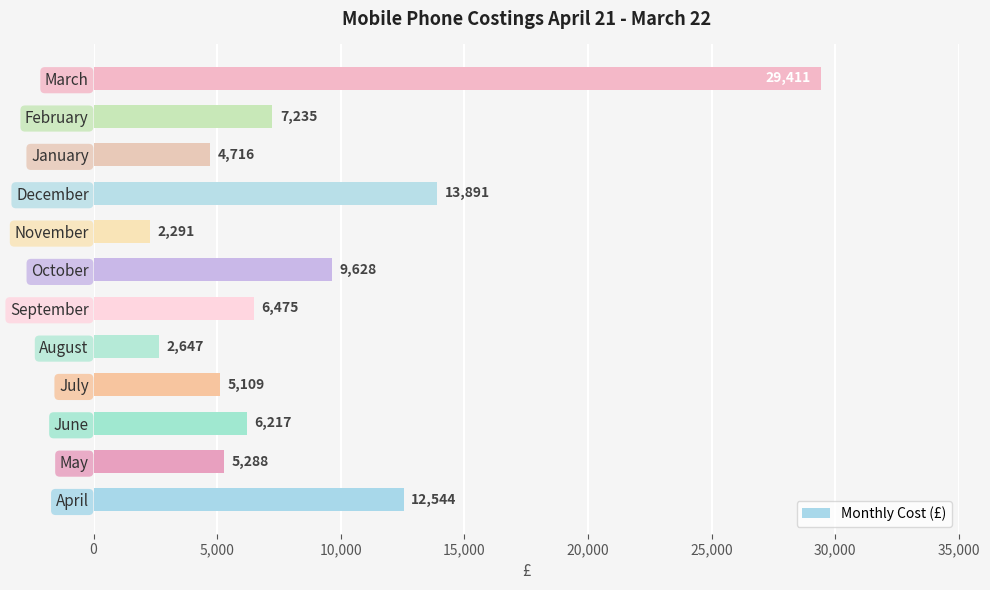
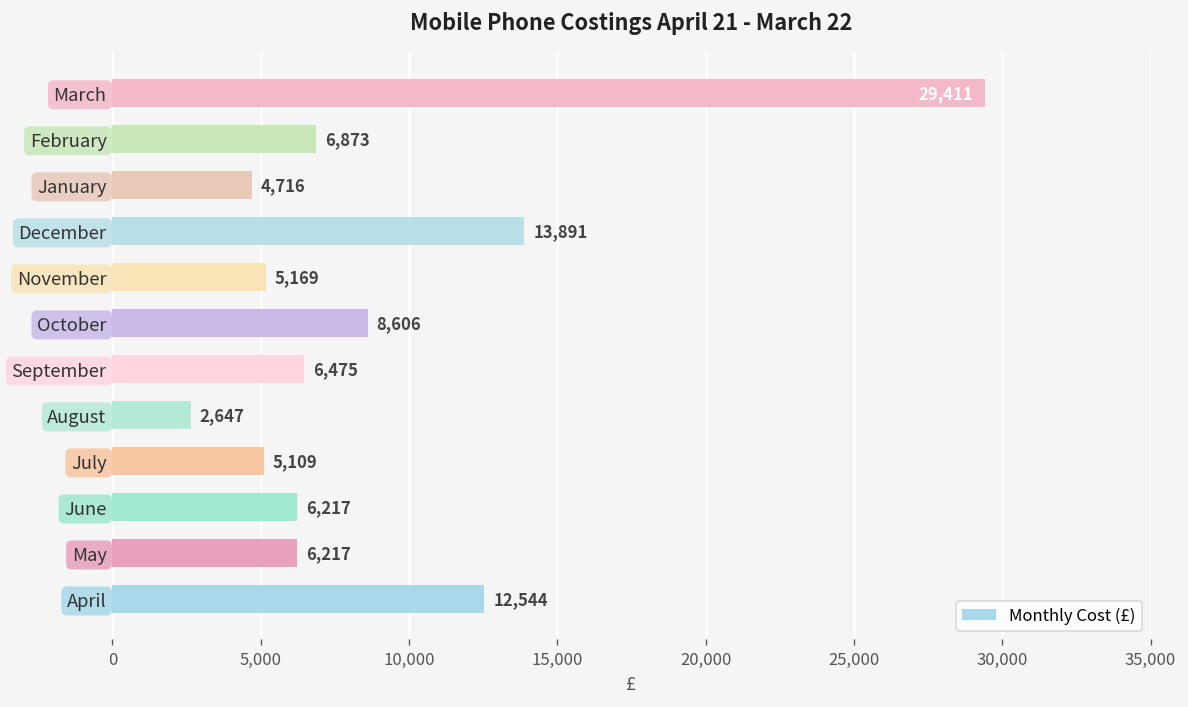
February: 7,235 -> 6,873
November: 2,291 -> 5,169
October: 9,628 -> 8,606
May: 5,288 -> 6,217
